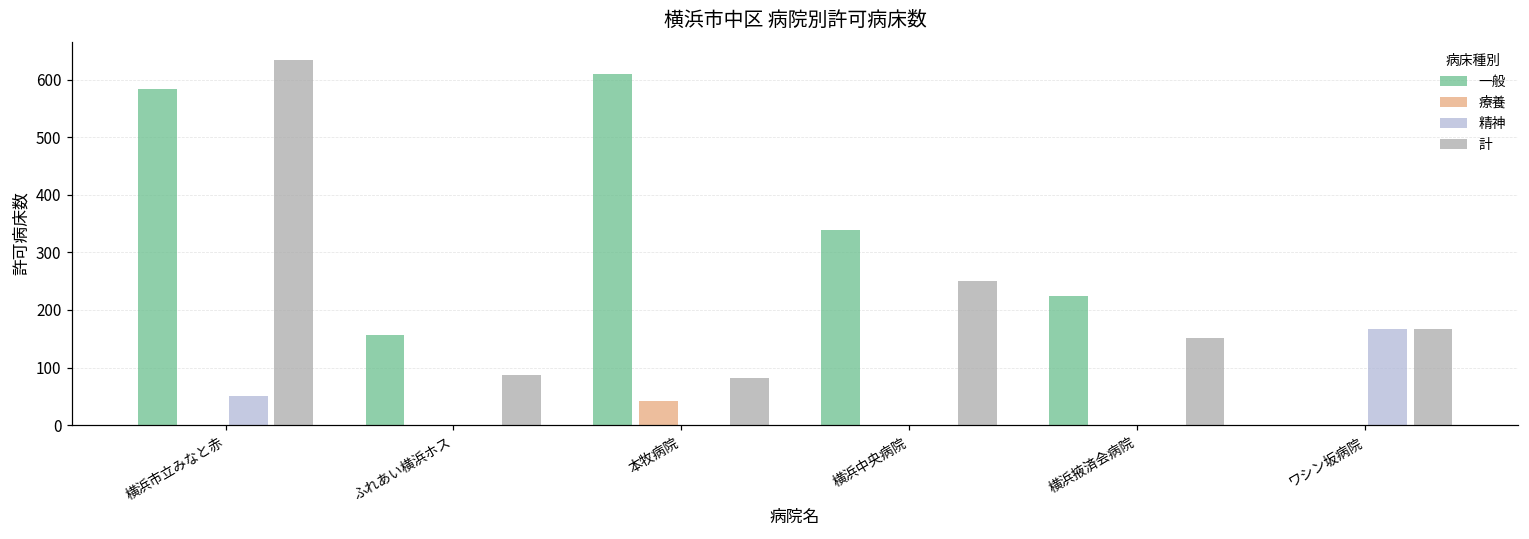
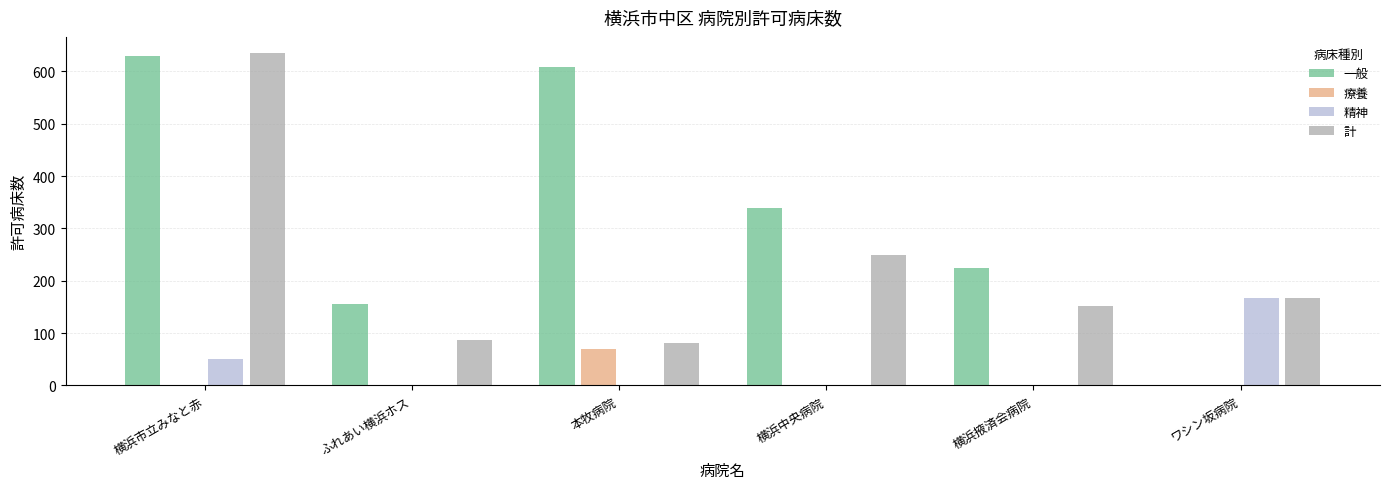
一般, 横浜市立みなと赤: 580 -> 630
療養, 本牧病院: 40 -> 70
